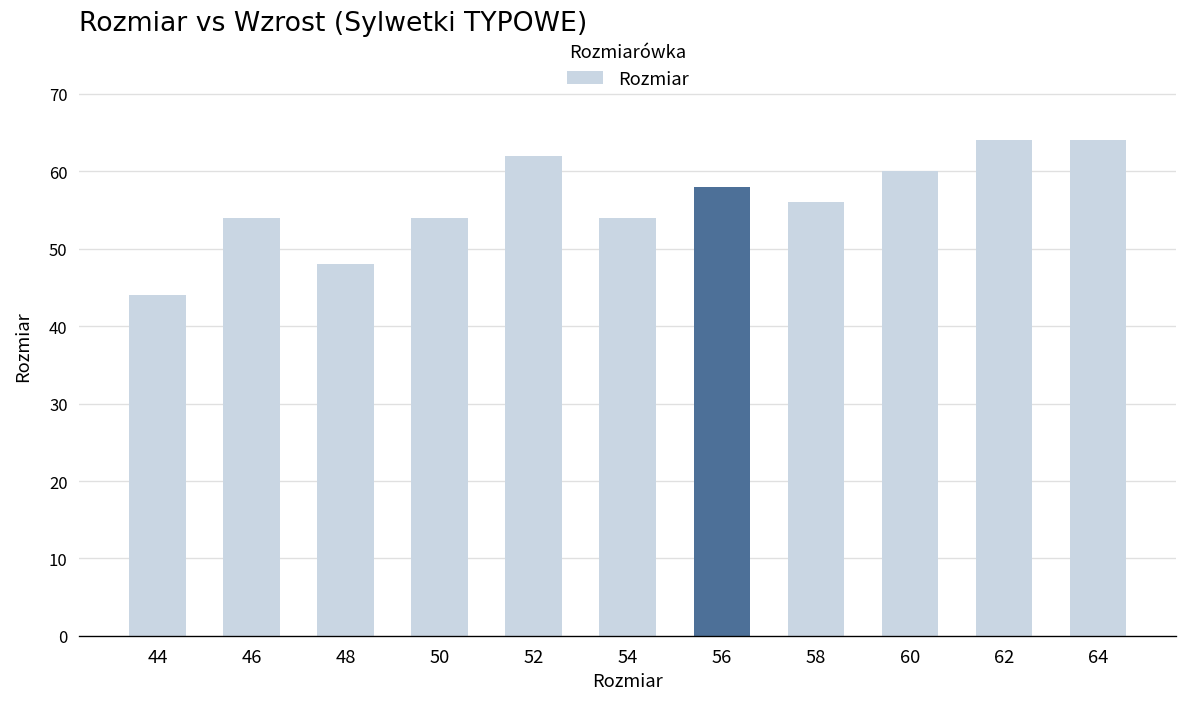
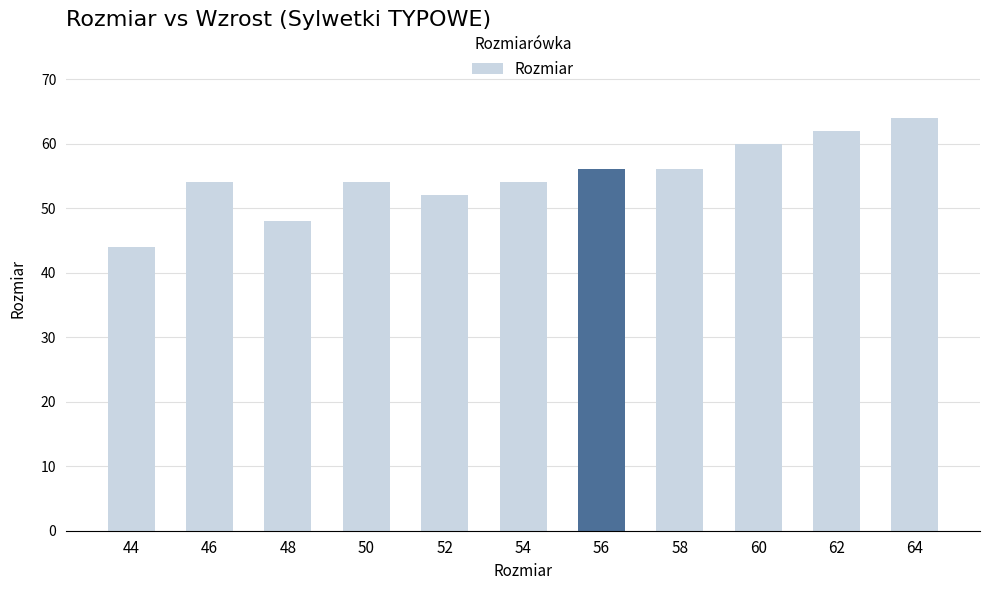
52: 62 -> 52
56: 58 -> 56
62: 64 -> 62
